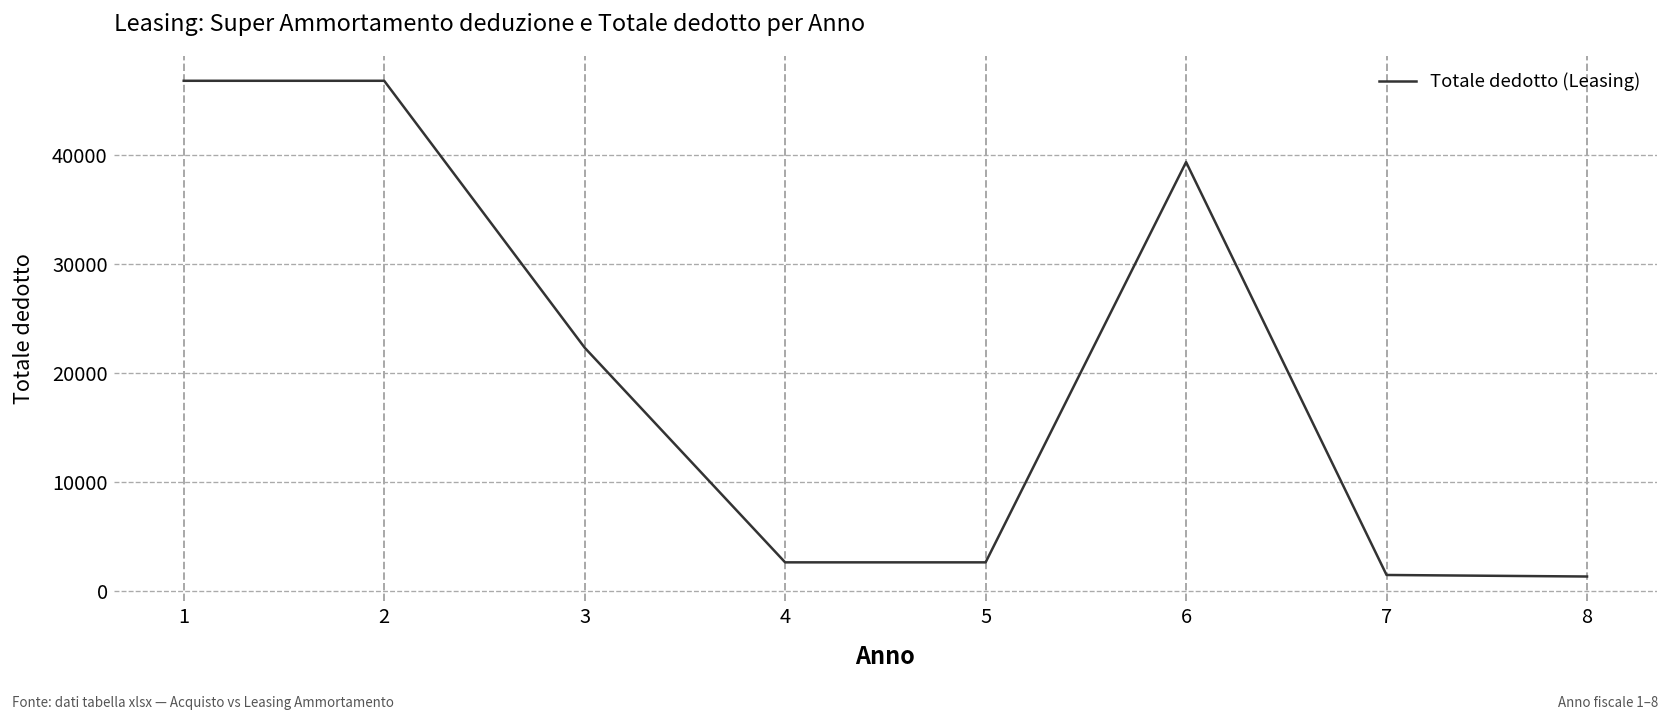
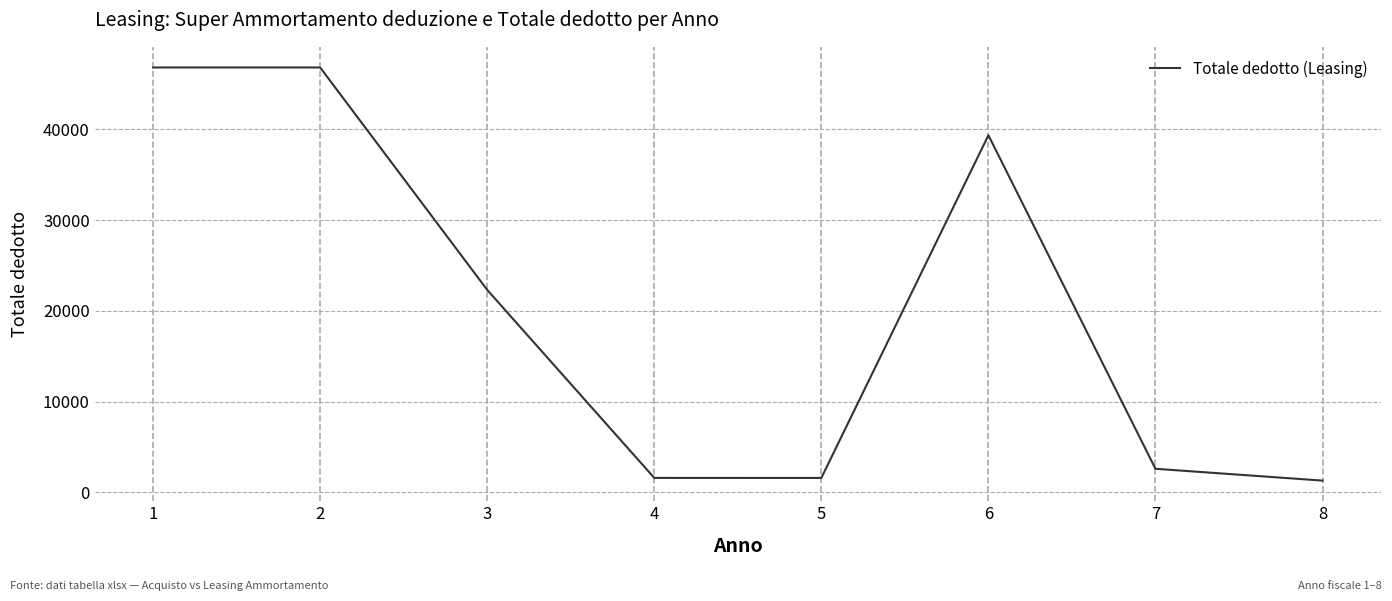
4: 3000 -> 2000
5: 3000 -> 2000
7: 1000 -> 3000
